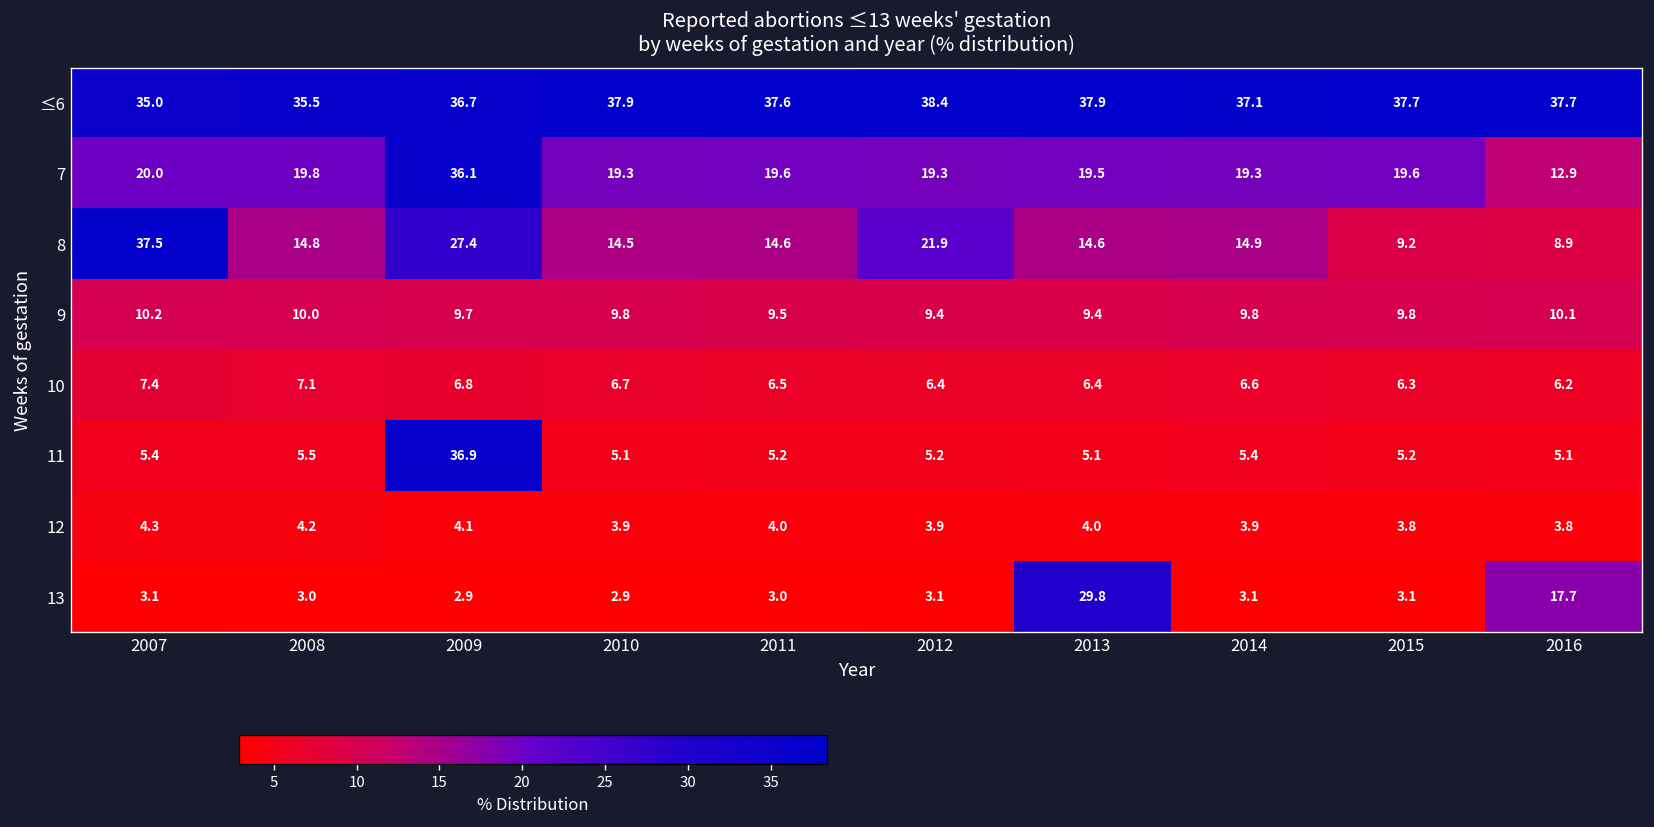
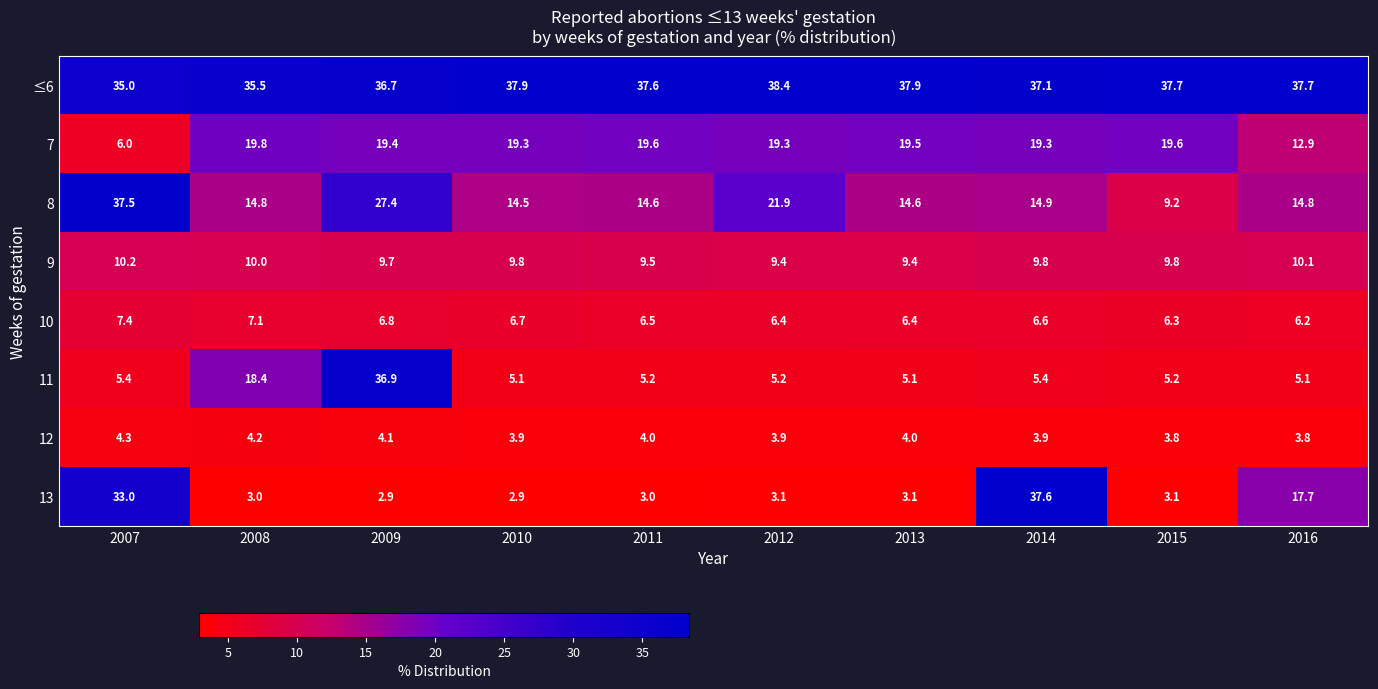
7, 2007: 20.0 -> 6.0
7, 2009: 36.1 -> 19.4
8, 2016: 8.9 -> 14.8
11, 2008: 5.5 -> 18.4
13, 2007: 3.1 -> 33.0
13, 2013: 29.8 -> 3.1
13, 2014: 3.1 -> 37.6
